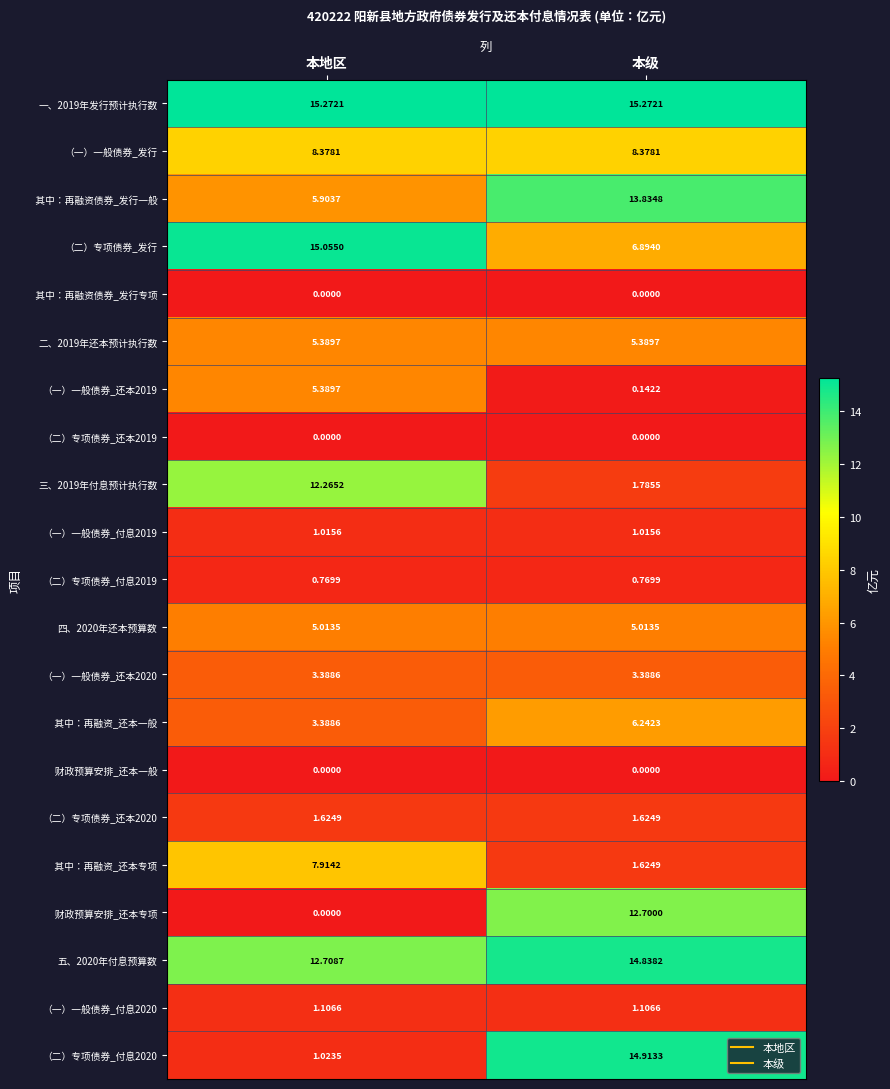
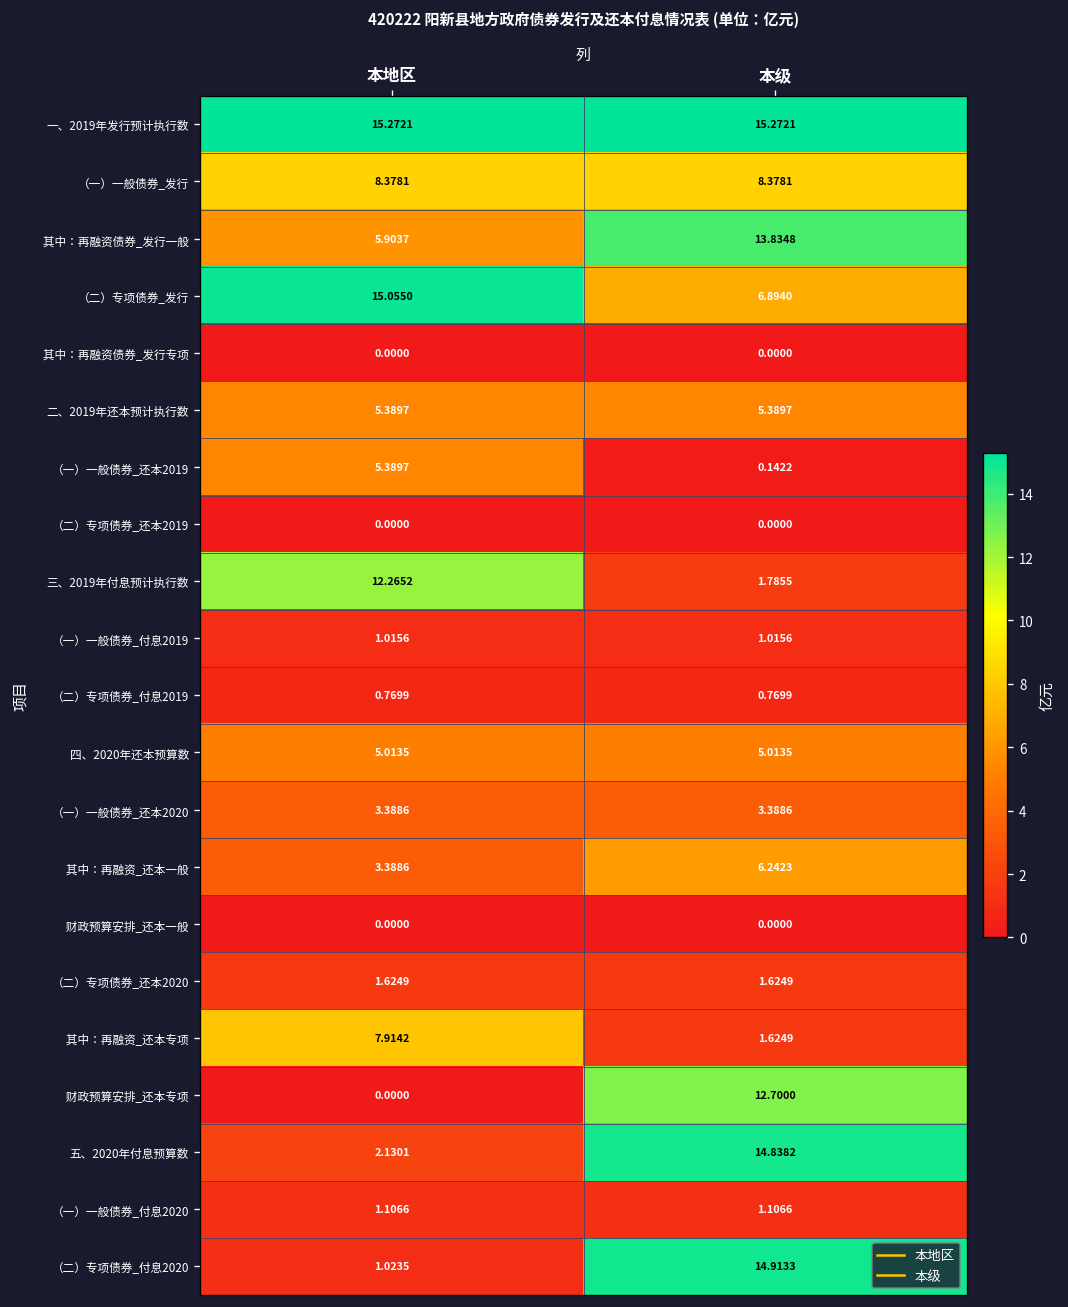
五、2020年付息预算数, 本地区: 12.7087 -> 2.1301
